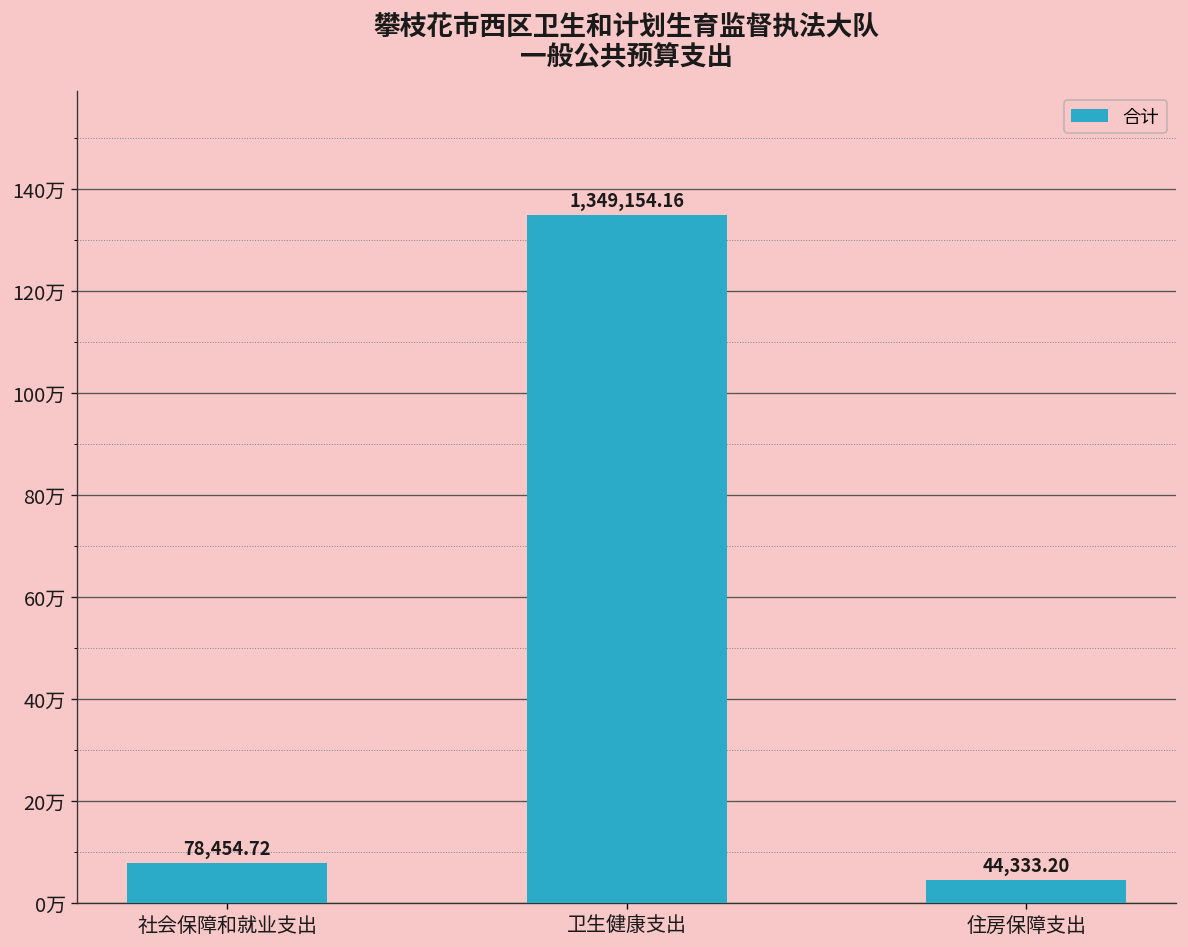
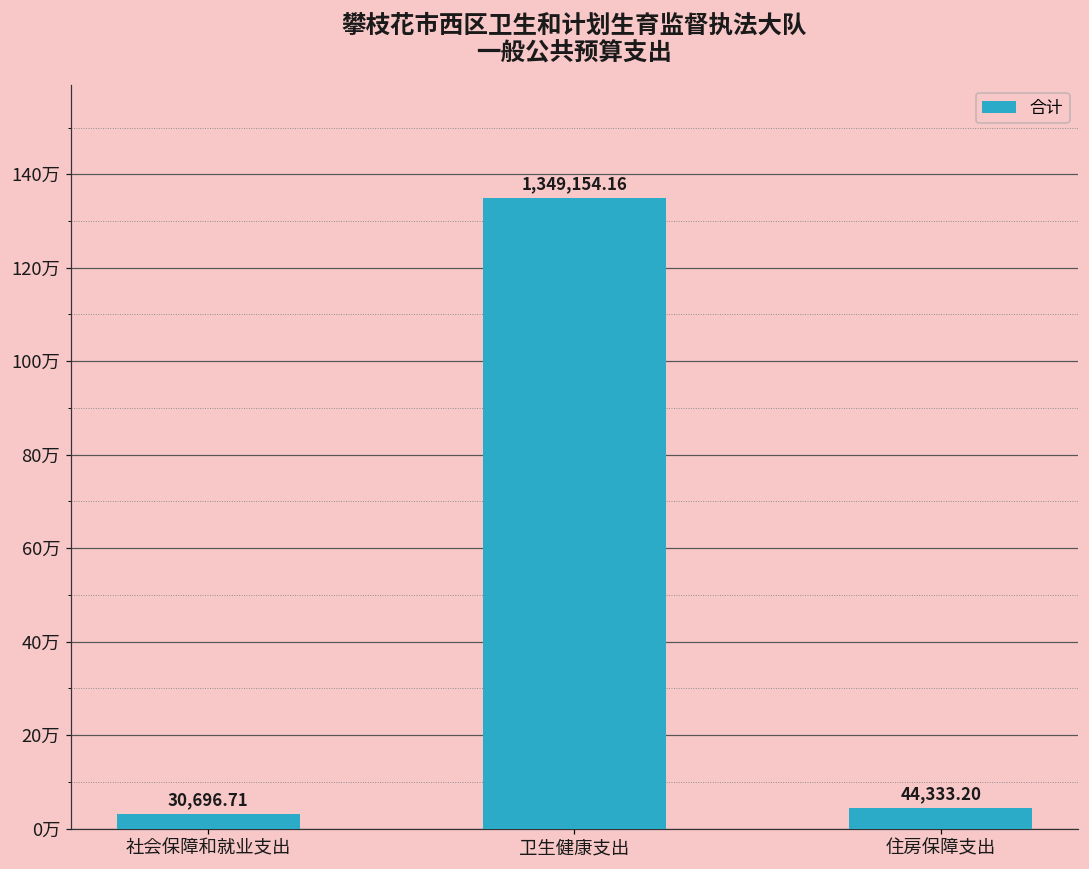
社会保障和就业支出: 78,454.72 -> 30,696.71
